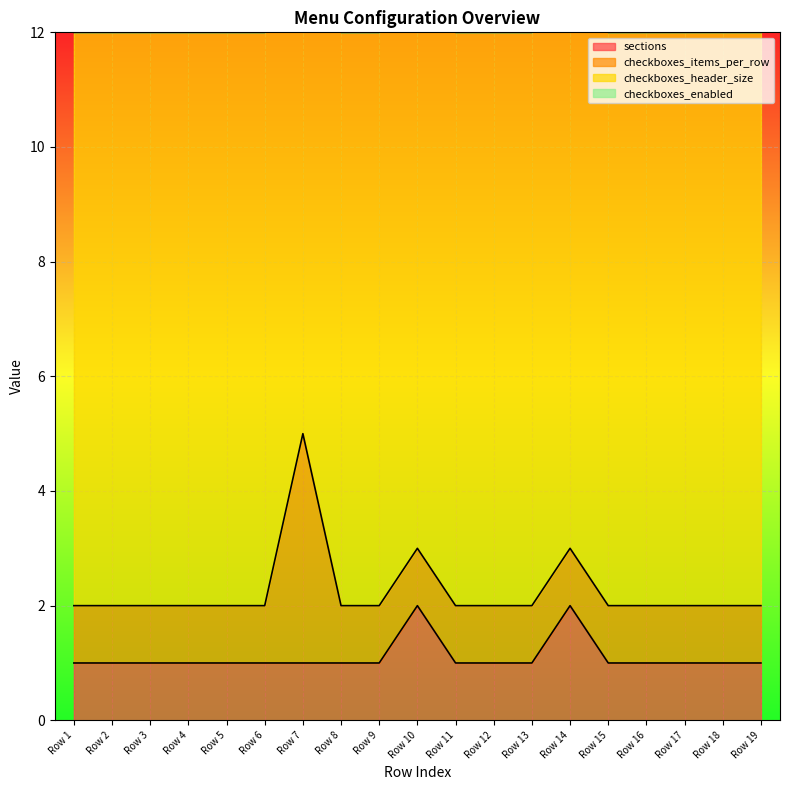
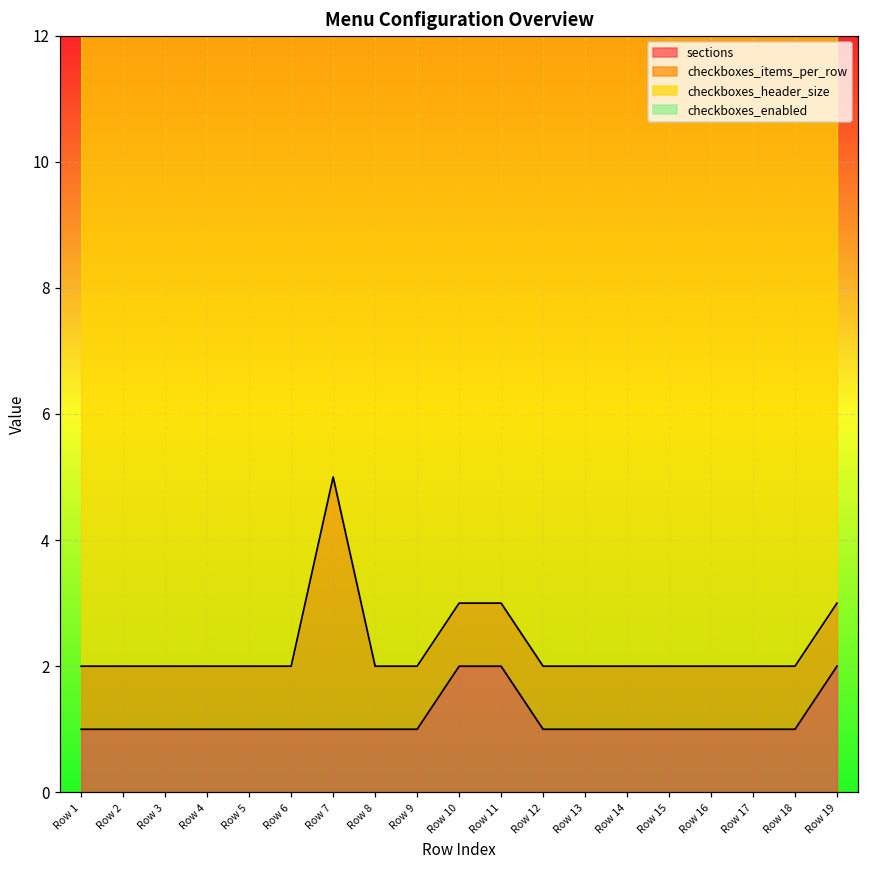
sections, Row 11: 1 -> 2
sections, Row 14: 2 -> 1
sections, Row 19: 1 -> 2
